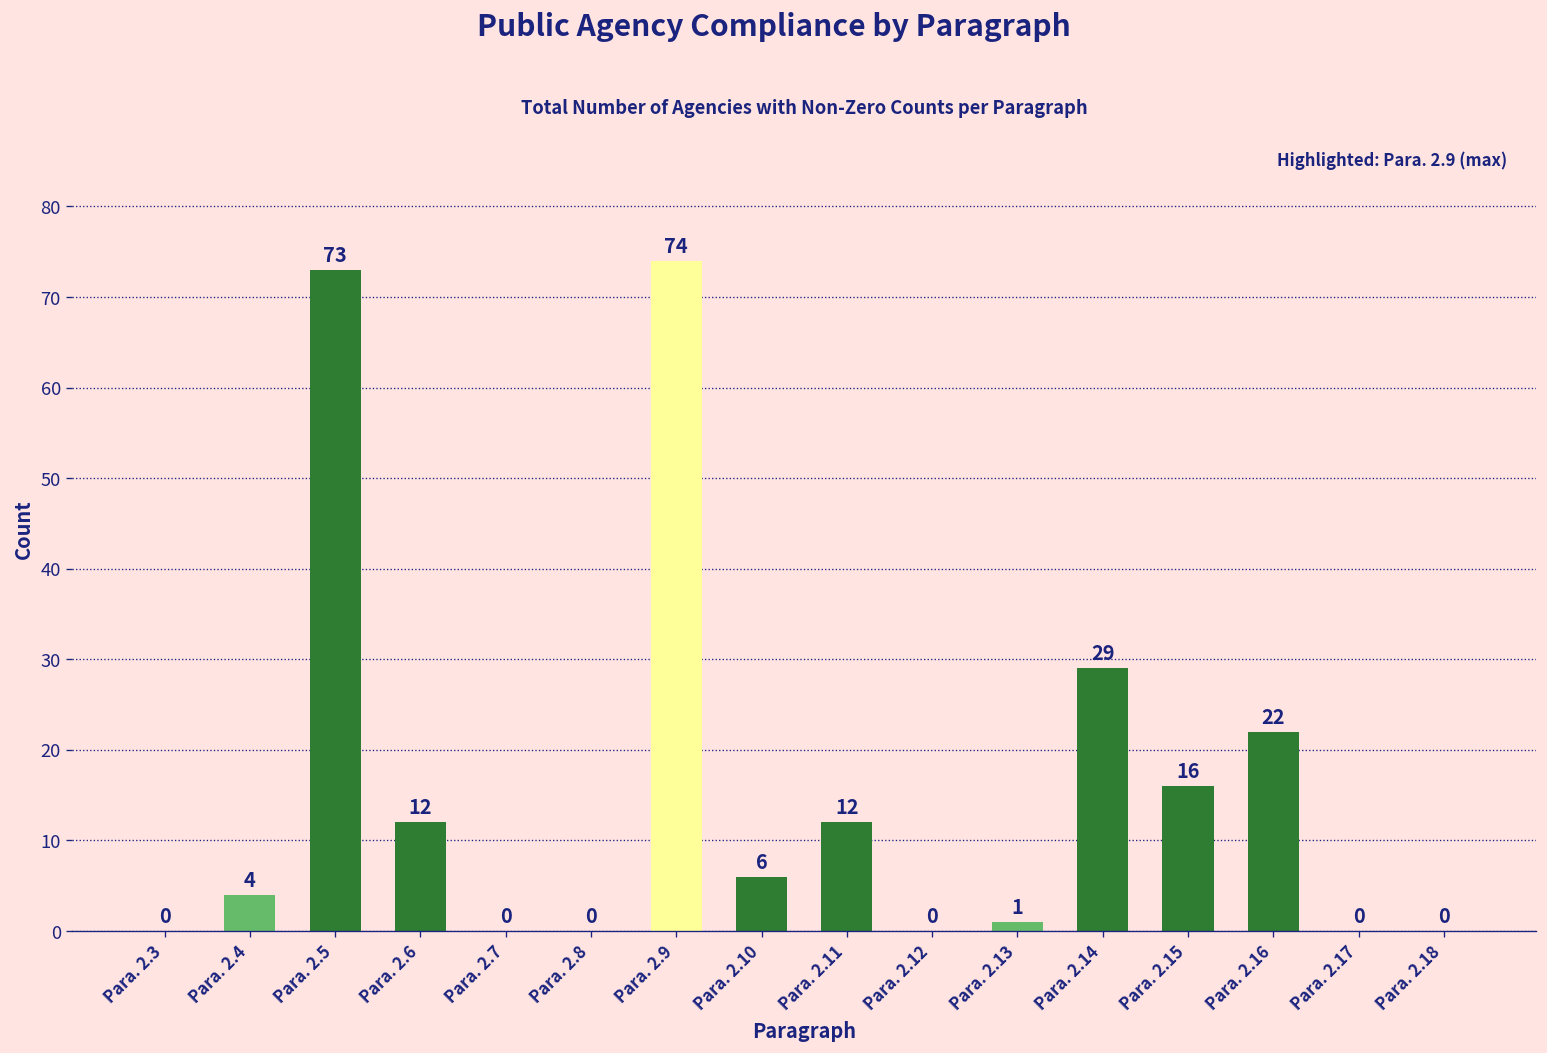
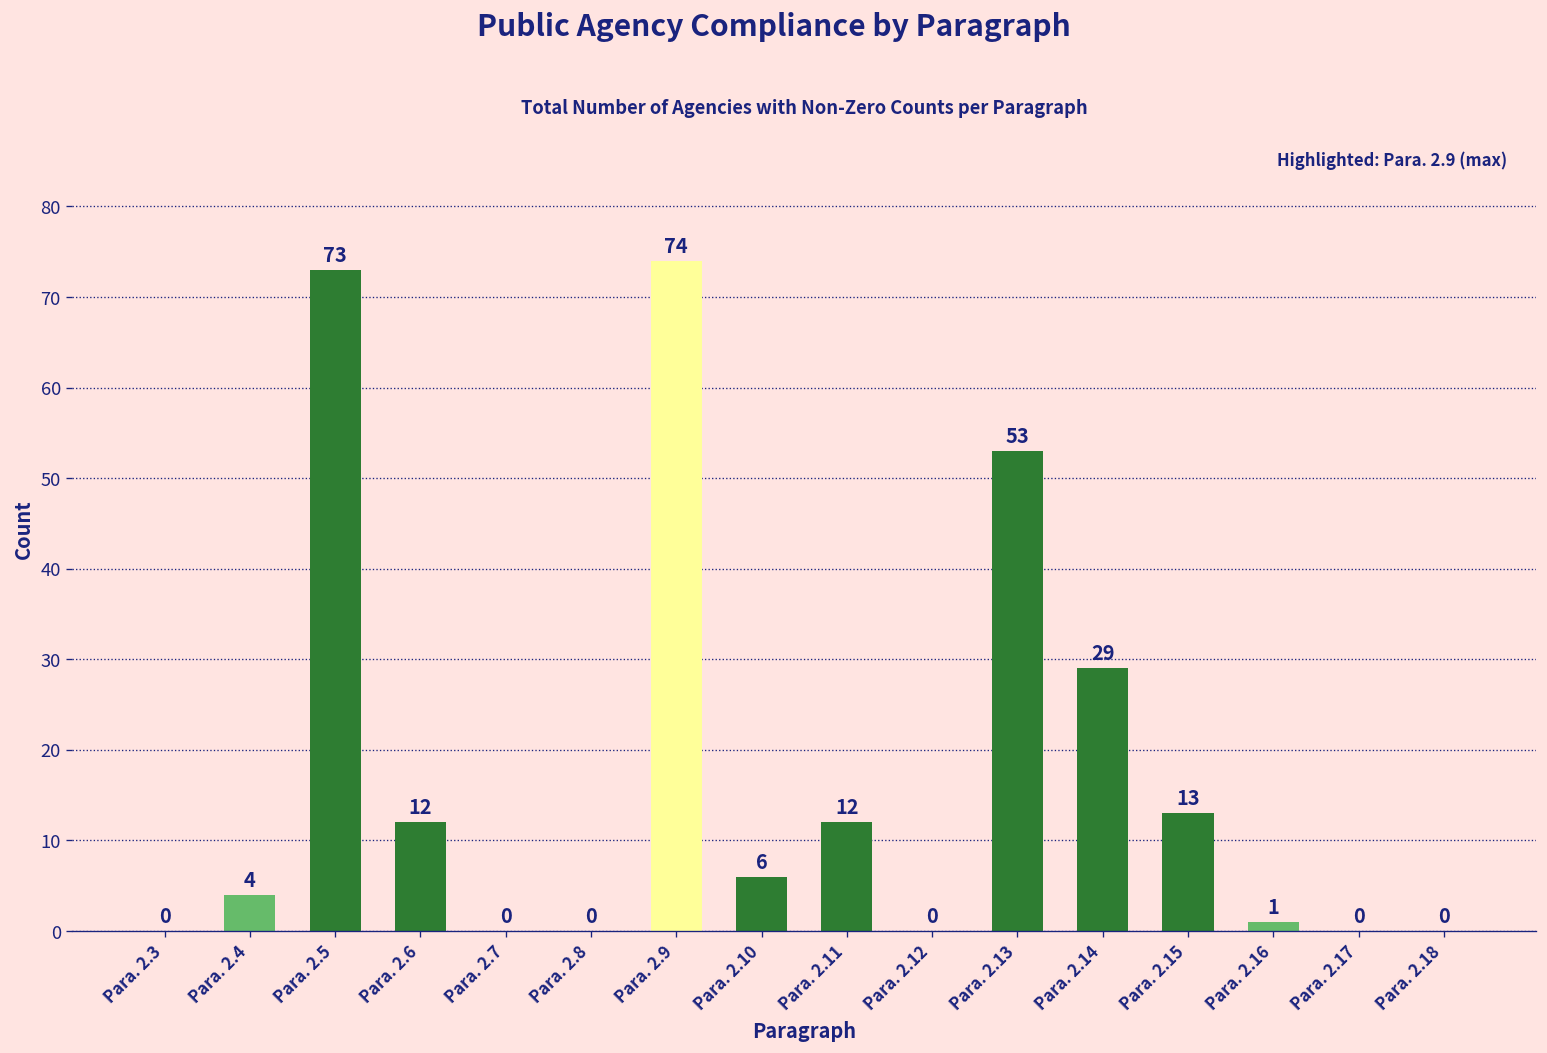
Para. 2.13: 1 -> 53
Para. 2.15: 16 -> 13
Para. 2.16: 22 -> 1
